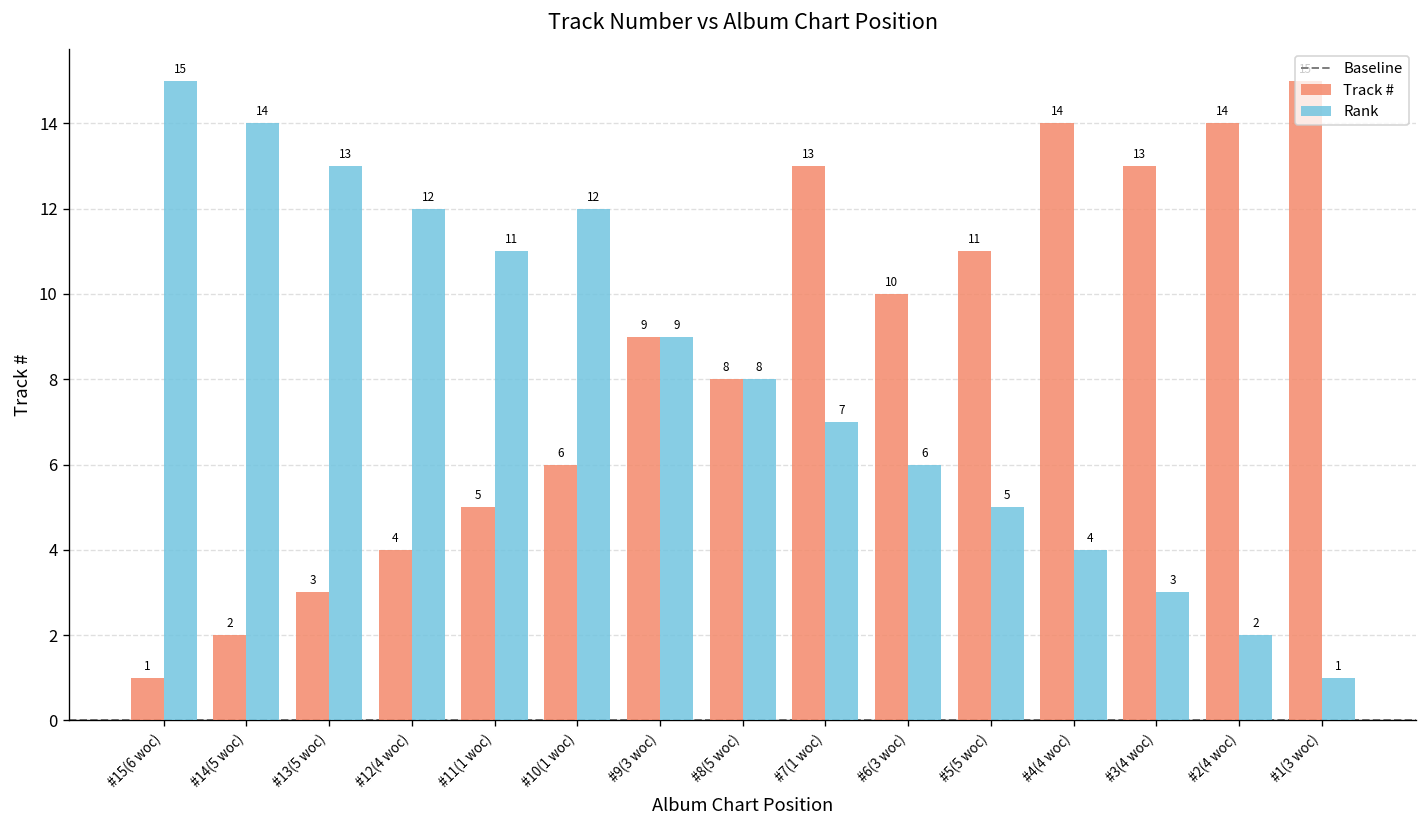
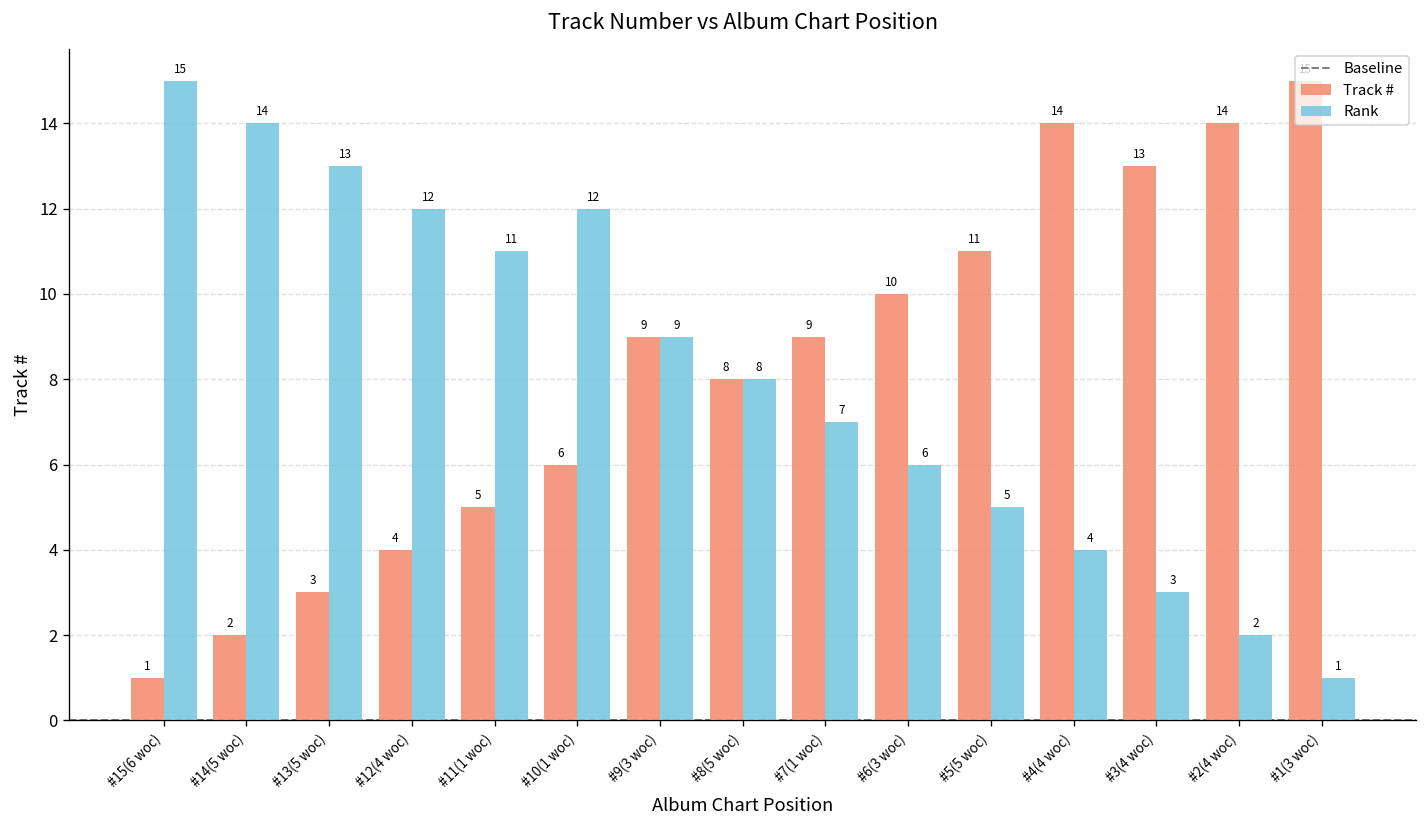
Track #, #7(1 woc): 13 -> 9
